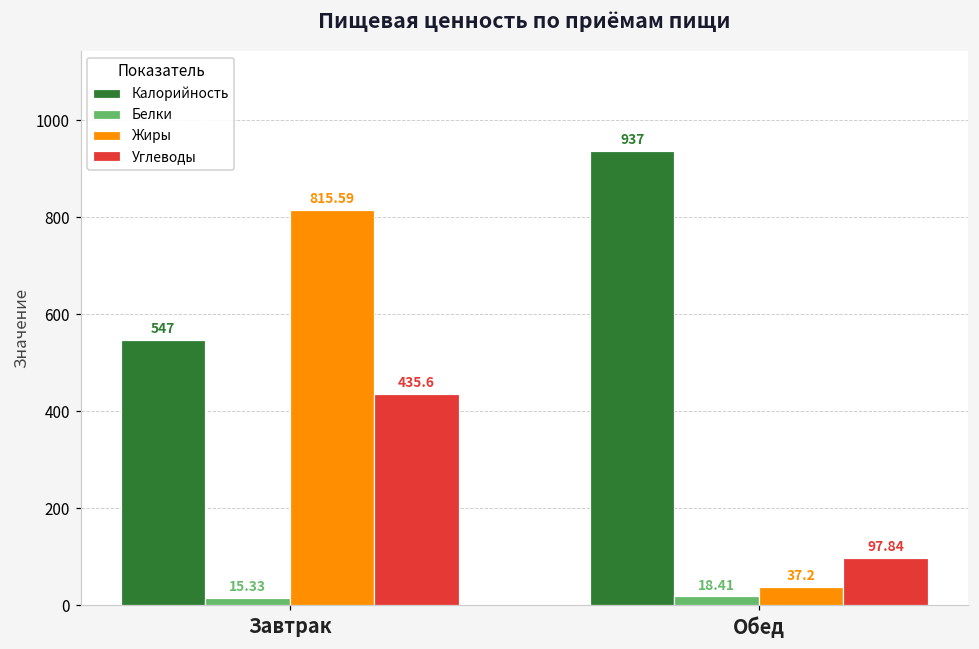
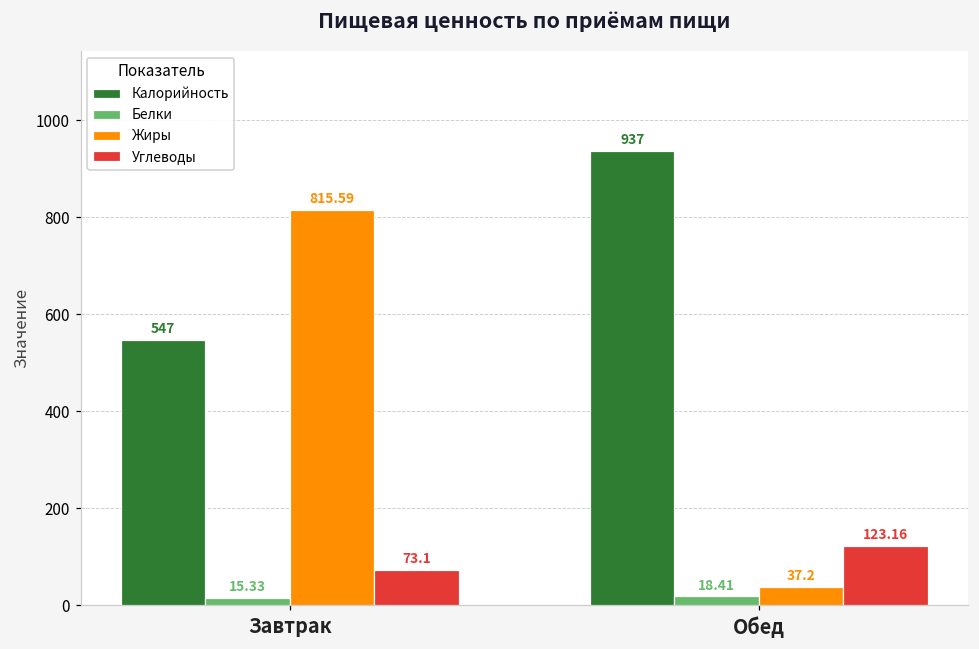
Углеводы, Завтрак: 435.6 -> 73.1
Углеводы, Обед: 97.84 -> 123.16
